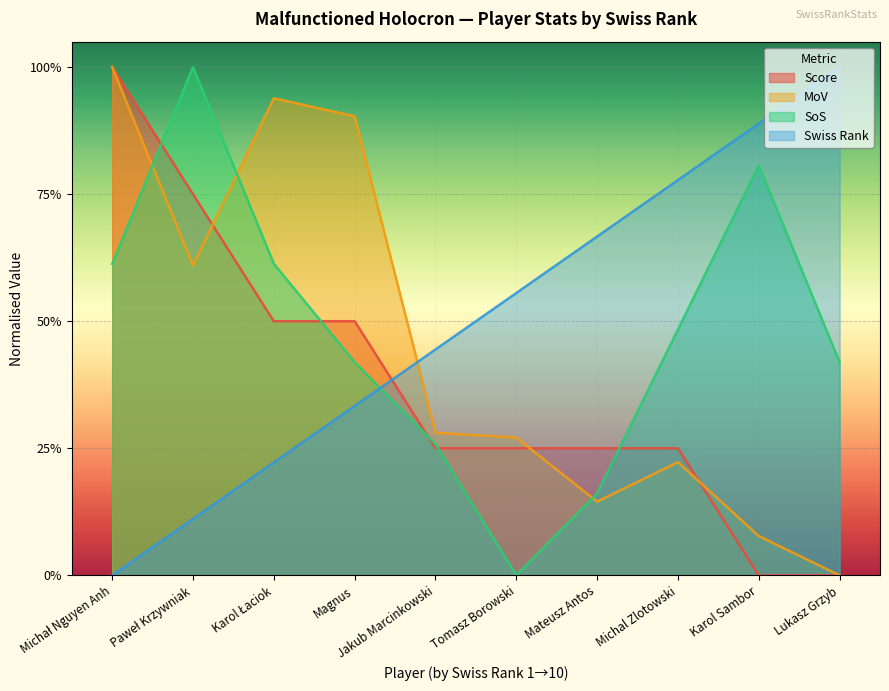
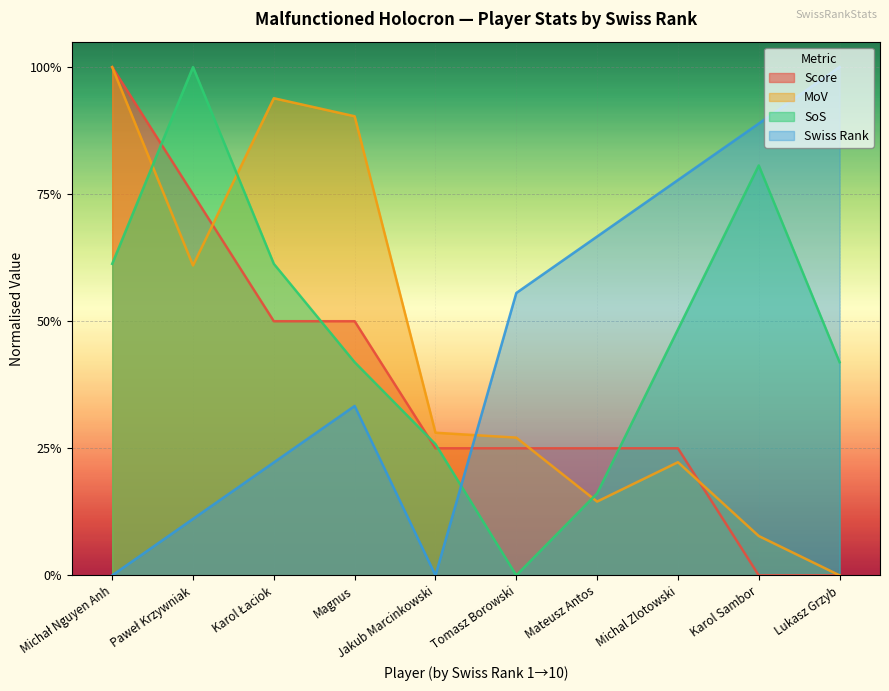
Swiss Rank, Jakub Marcinkowski: 44% -> 0%
